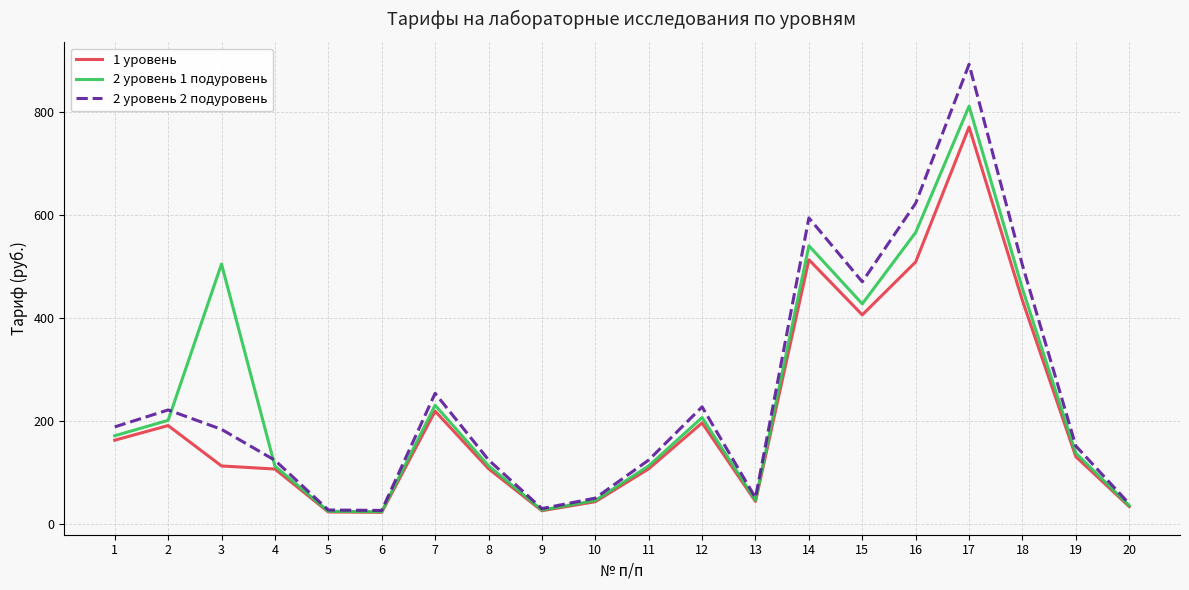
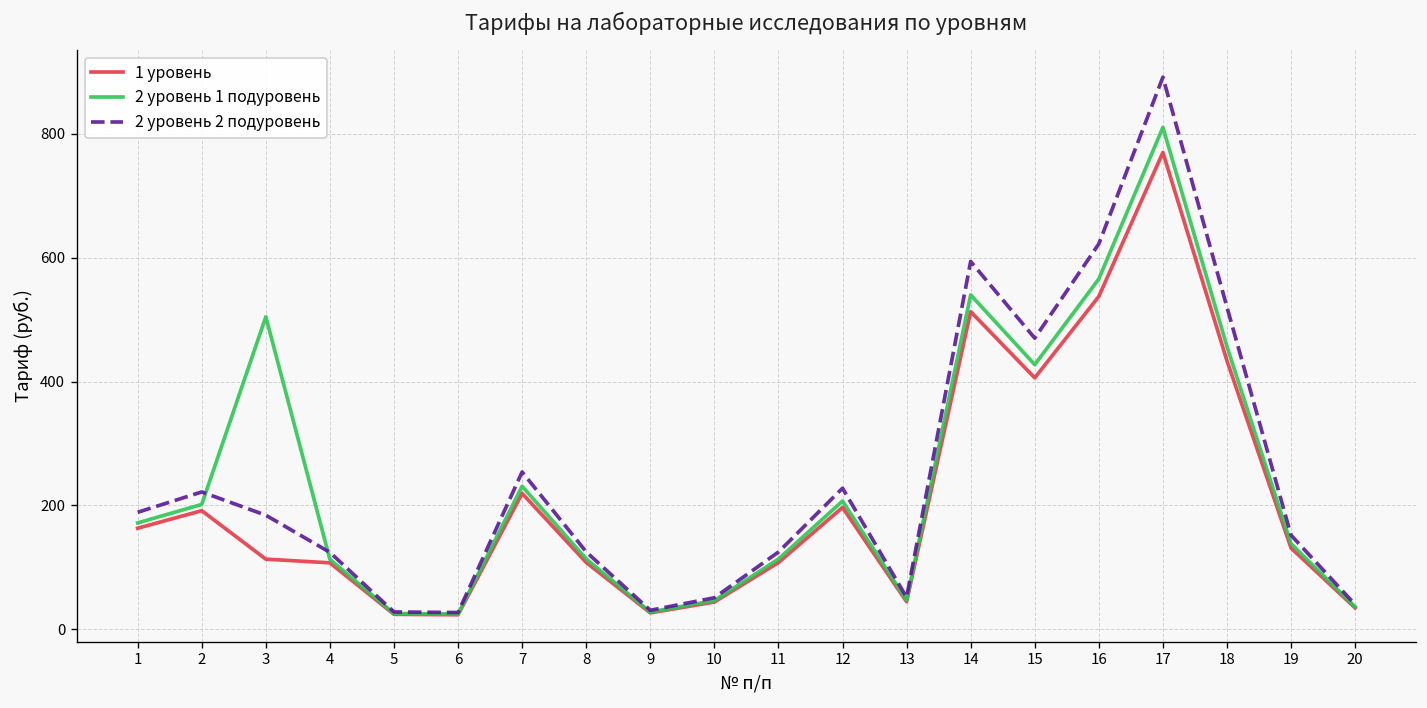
1 уровень, 16: 510 -> 540
2 уровень 2 подуровень, 18: 500 -> 520
